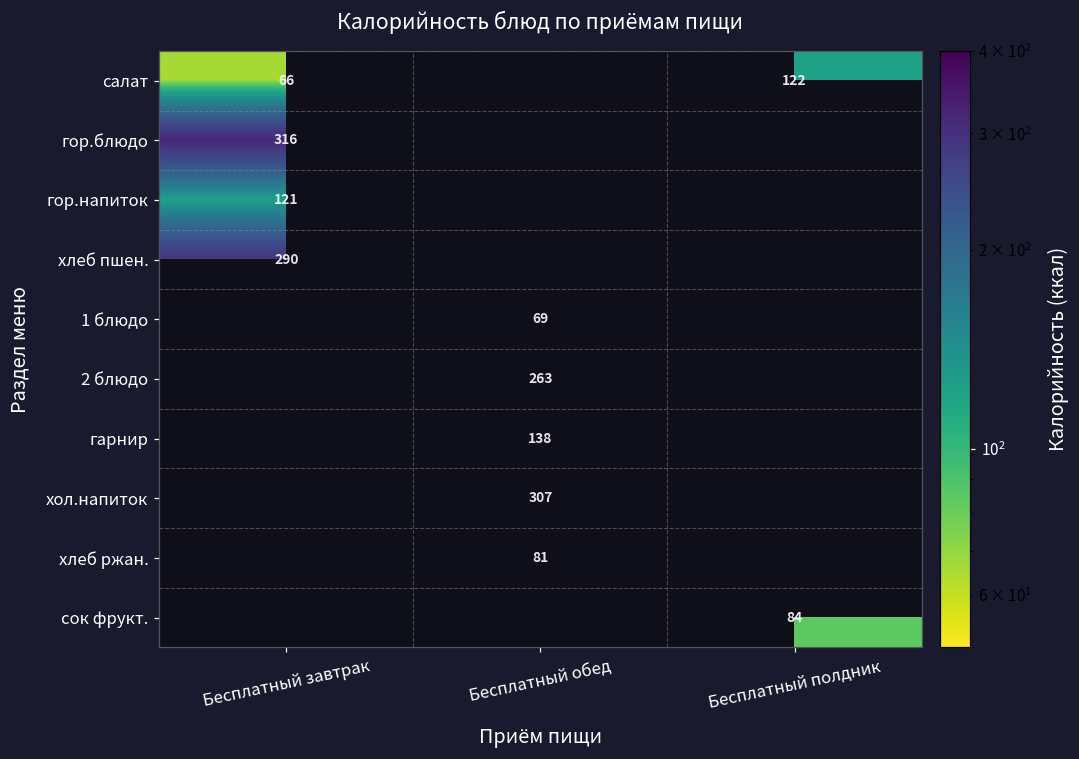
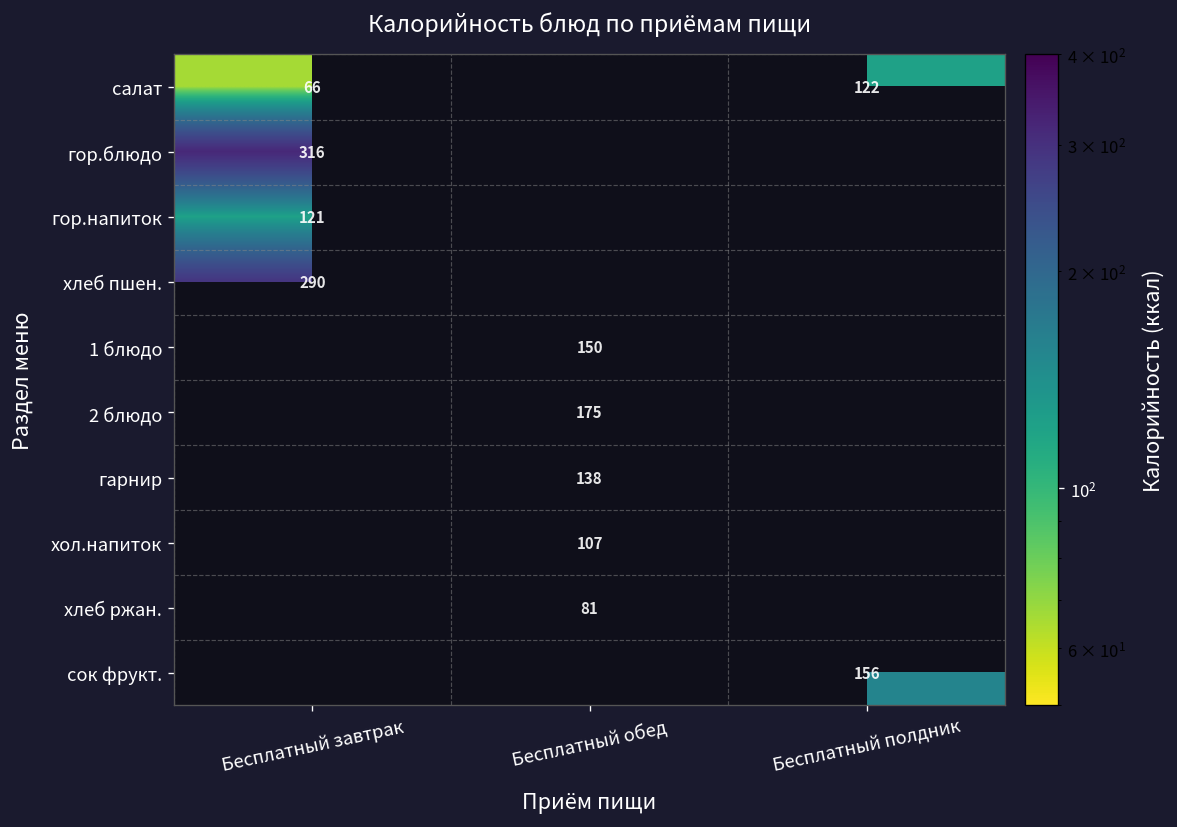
1 блюдо, Бесплатный обед: 69 -> 150
2 блюдо, Бесплатный обед: 263 -> 175
хол.напиток, Бесплатный обед: 307 -> 107
сок фрукт., Бесплатный полдник: 84 -> 156
